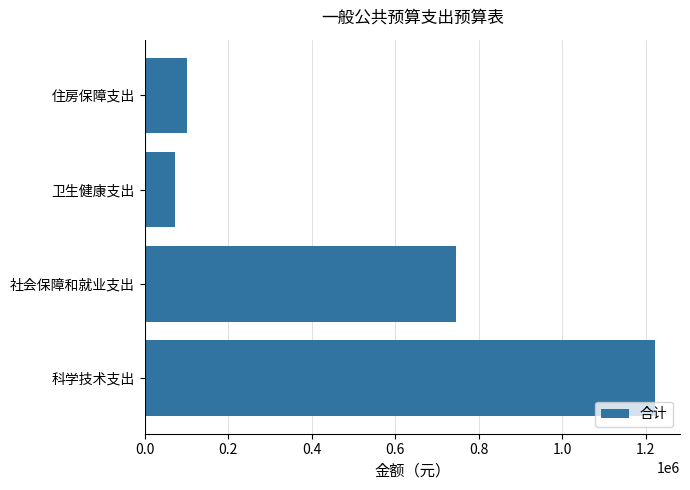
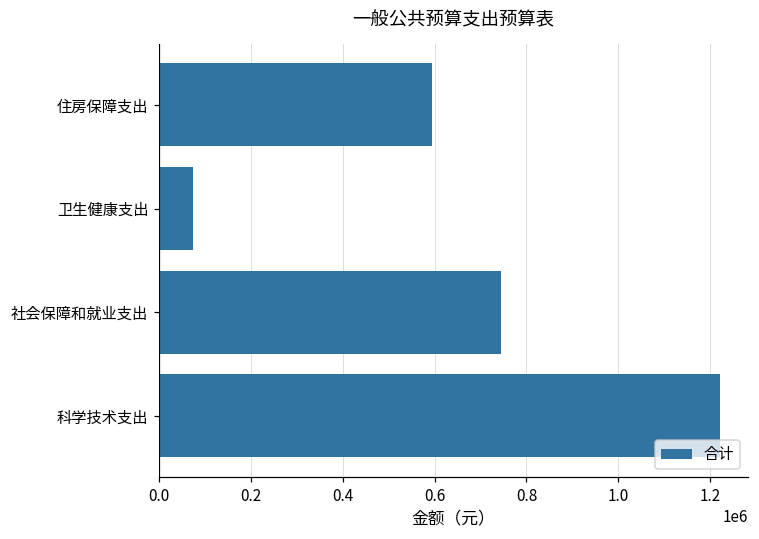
住房保障支出: 100000 -> 600000
